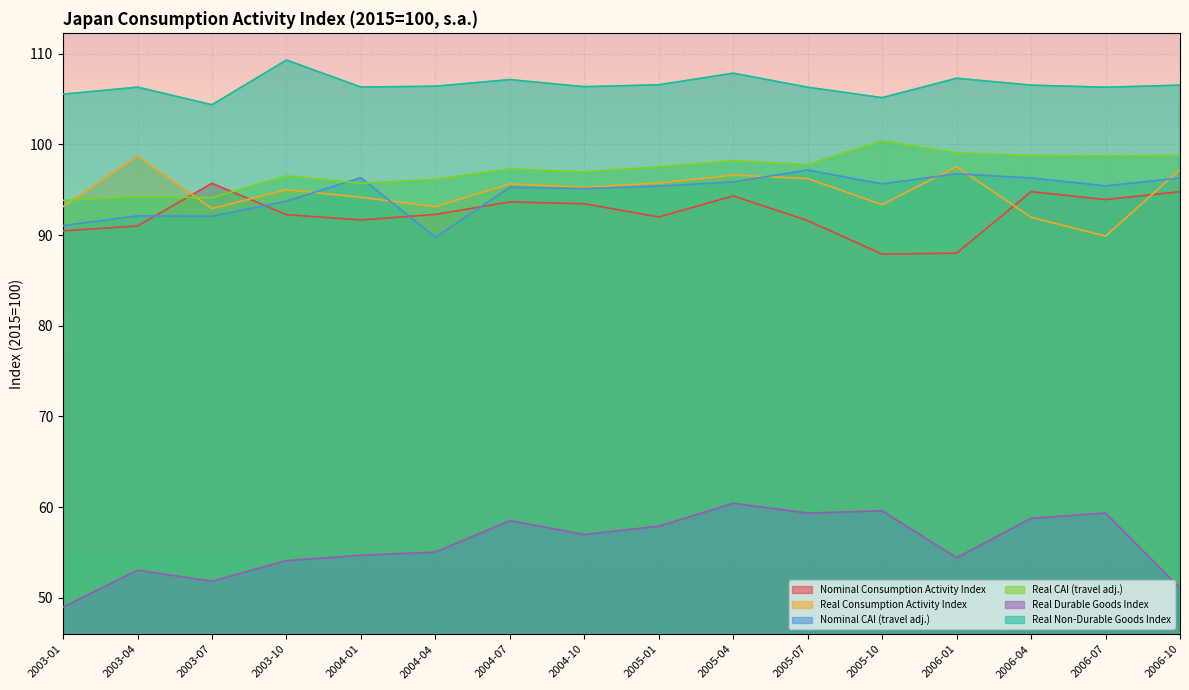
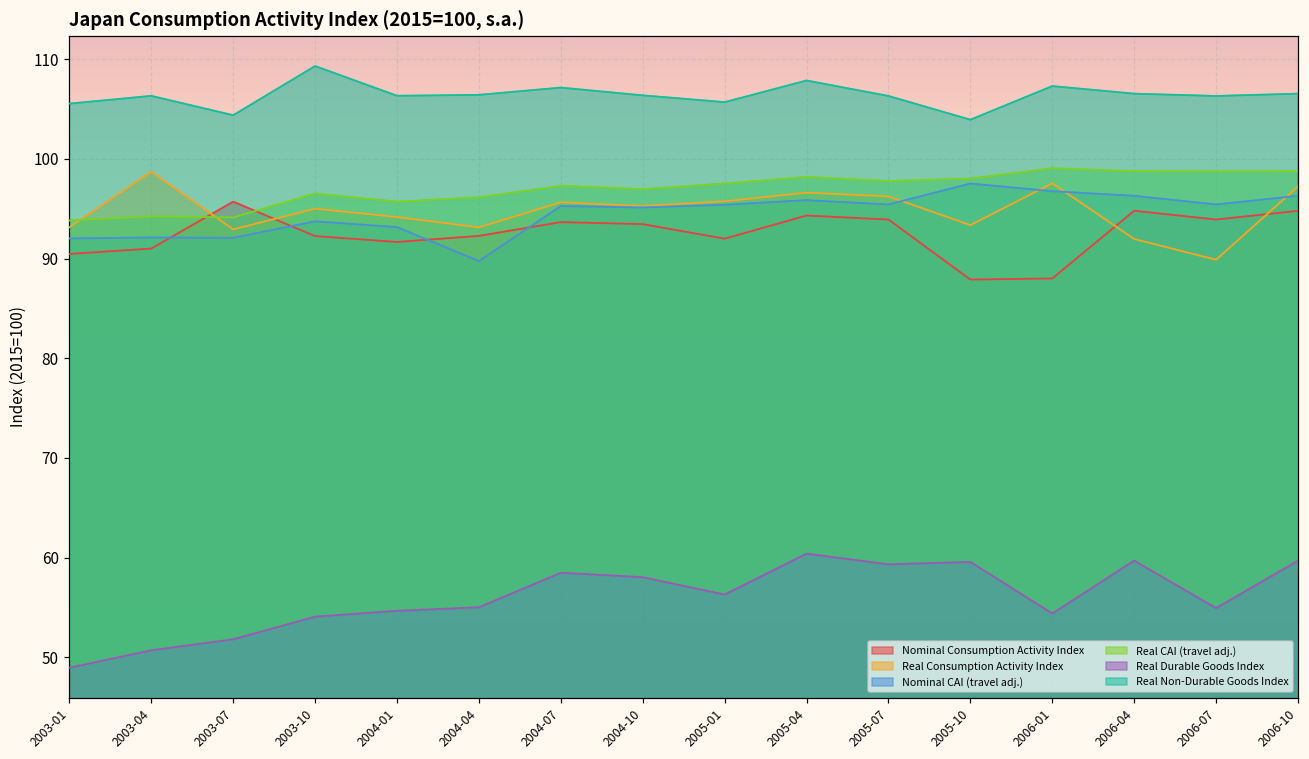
Nominal CAI (travel adj.), 2003-01: 91 -> 92
Real Durable Goods Index, 2003-04: 53 -> 51
Nominal CAI (travel adj.), 2004-01: 96 -> 93
Real Durable Goods Index, 2004-10: 57 -> 58
Real Durable Goods Index, 2005-01: 58 -> 56
Real Non-Durable Goods Index, 2005-01: 107 -> 106
Nominal Consumption Activity Index, 2005-07: 92 -> 94
Nominal CAI (travel adj.), 2005-07: 97 -> 95
Nominal CAI (travel adj.), 2005-10: 96 -> 98
Real CAI (travel adj.), 2005-10: 100 -> 98
Real Non-Durable Goods Index, 2005-10: 105 -> 104
Real Durable Goods Index, 2006-04: 59 -> 60
Real Durable Goods Index, 2006-07: 59 -> 55
Real Durable Goods Index, 2006-10: 51 -> 60
